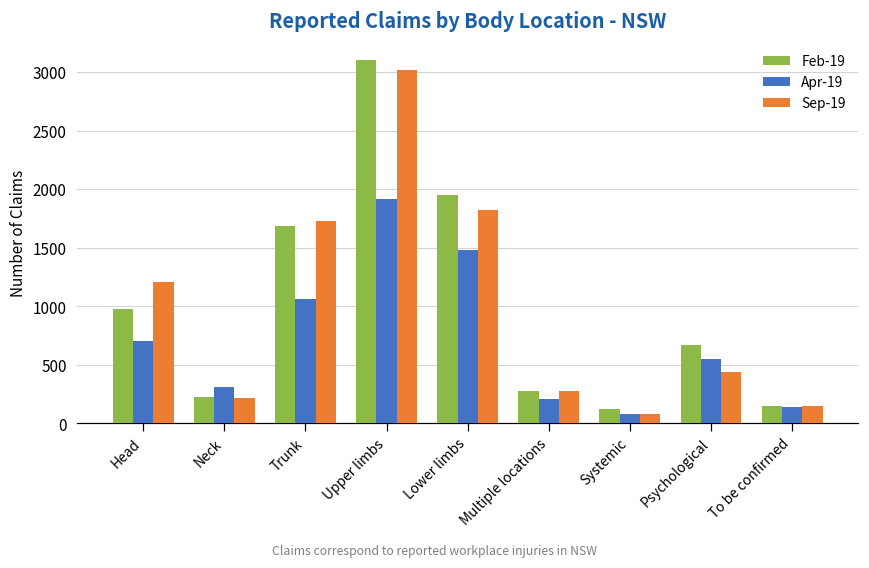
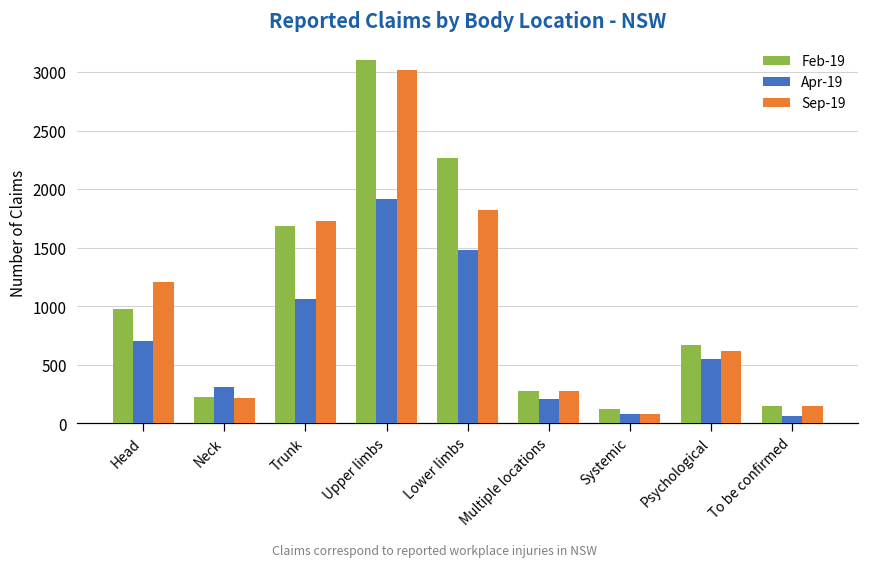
Feb-19, Lower limbs: 1950 -> 2270
Sep-19, Psychological: 440 -> 620
Apr-19, To be confirmed: 140 -> 60
